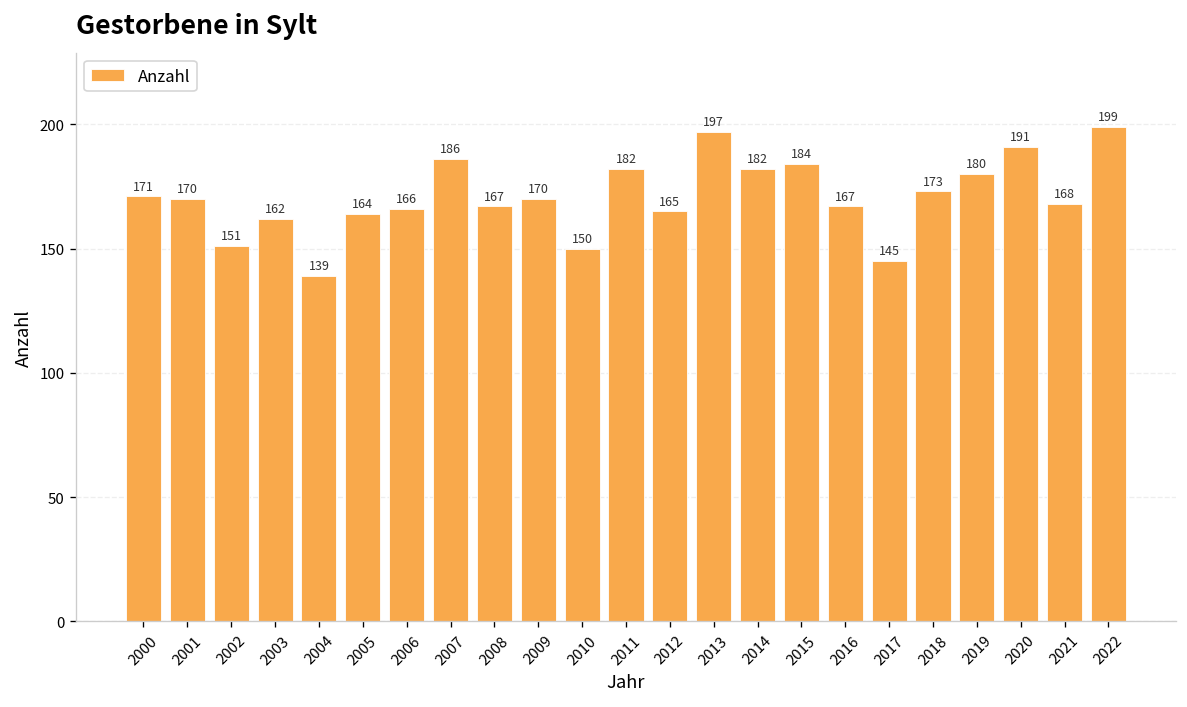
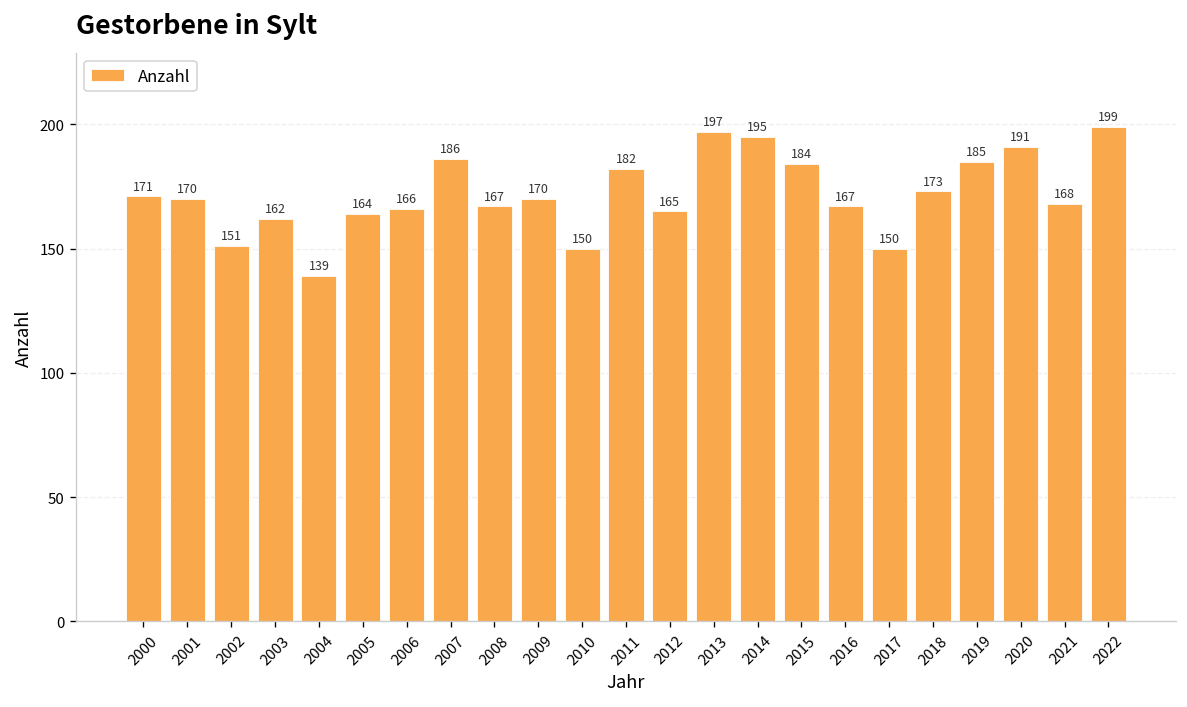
2014: 182 -> 195
2017: 145 -> 150
2019: 180 -> 185
